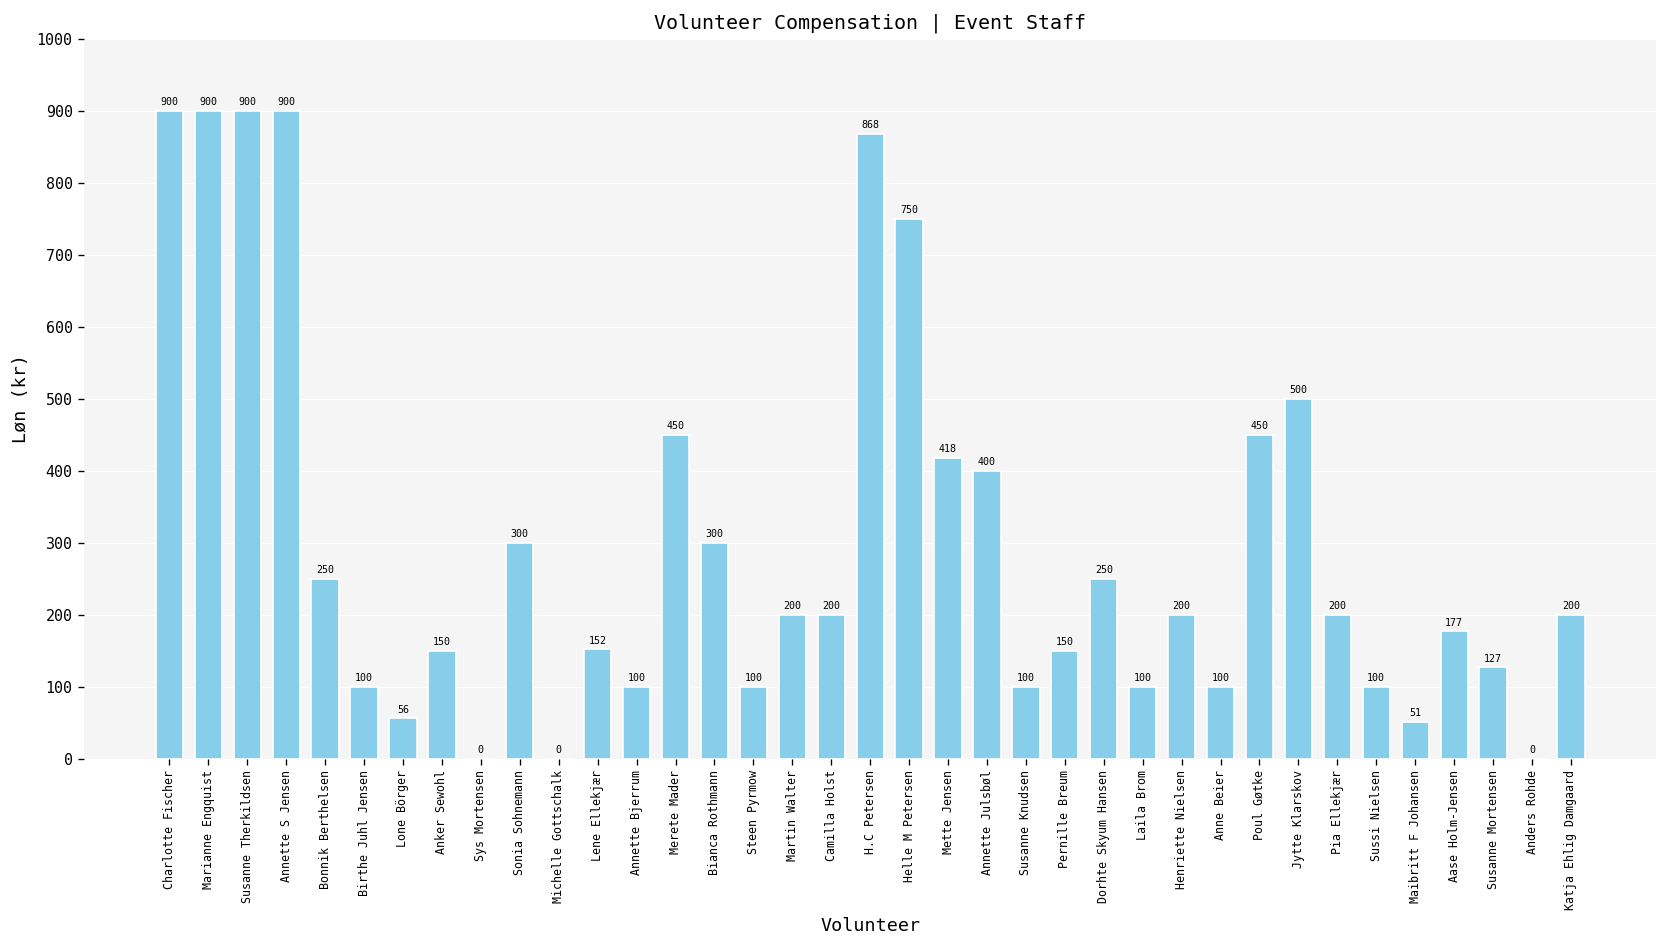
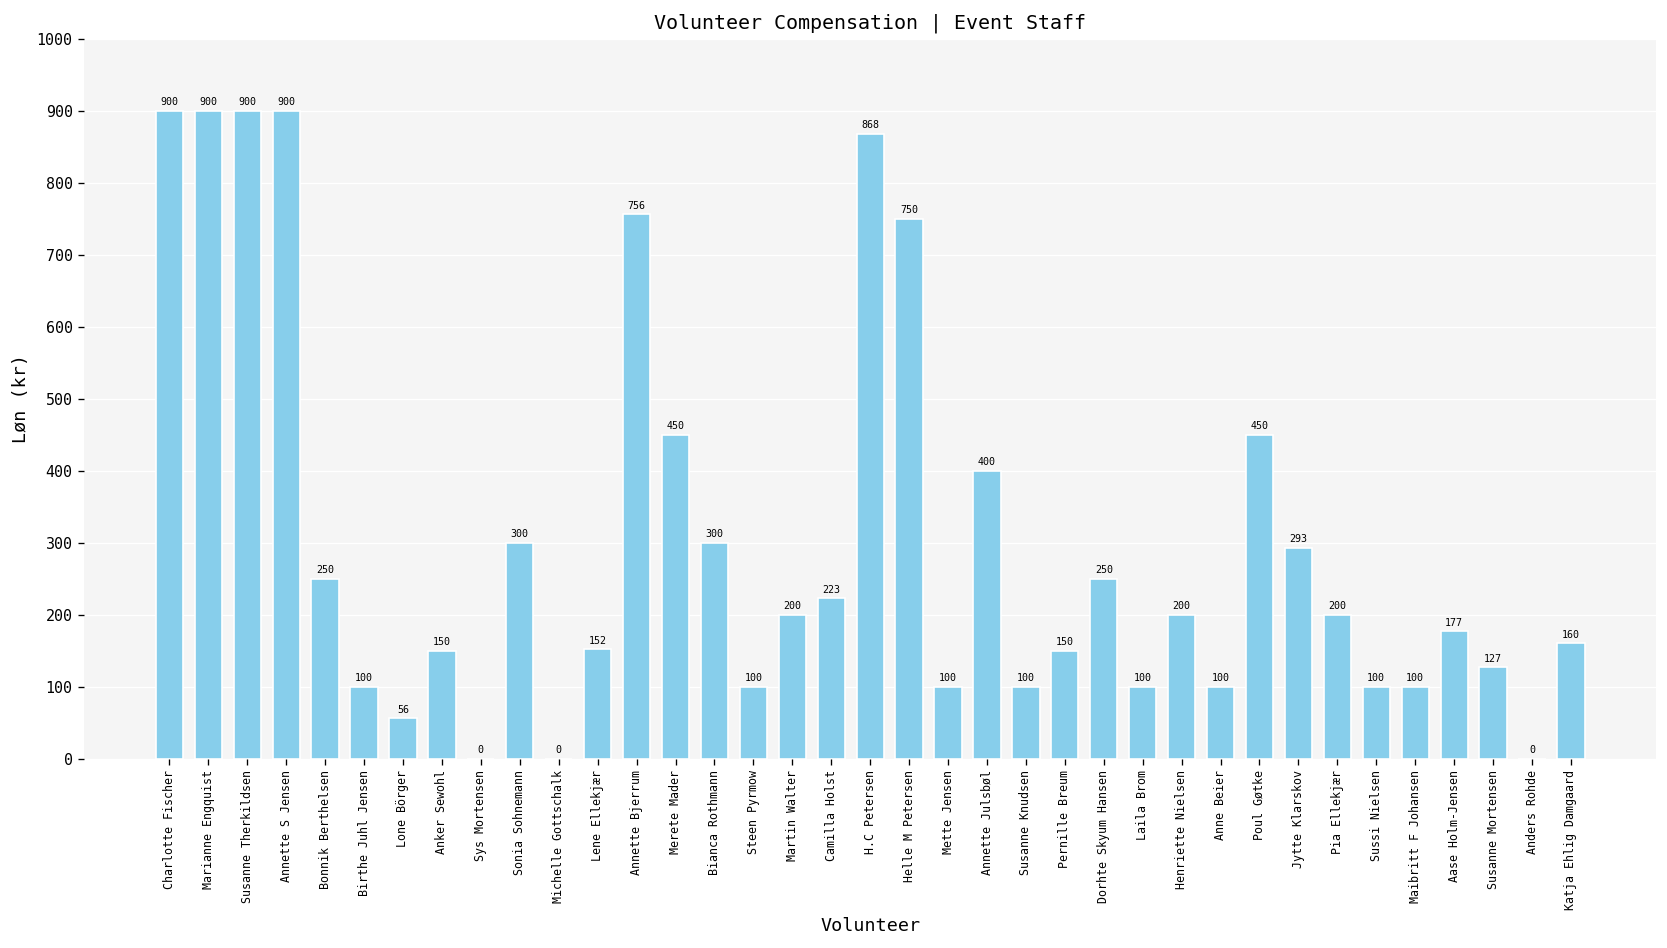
Annette Bjerrum: 100 -> 756
Camilla Holst: 200 -> 223
Mette Jensen: 418 -> 100
Jytte Klarskov: 500 -> 293
Maibritt F Johansen: 51 -> 100
Katja Ehlig Damgaard: 200 -> 160
